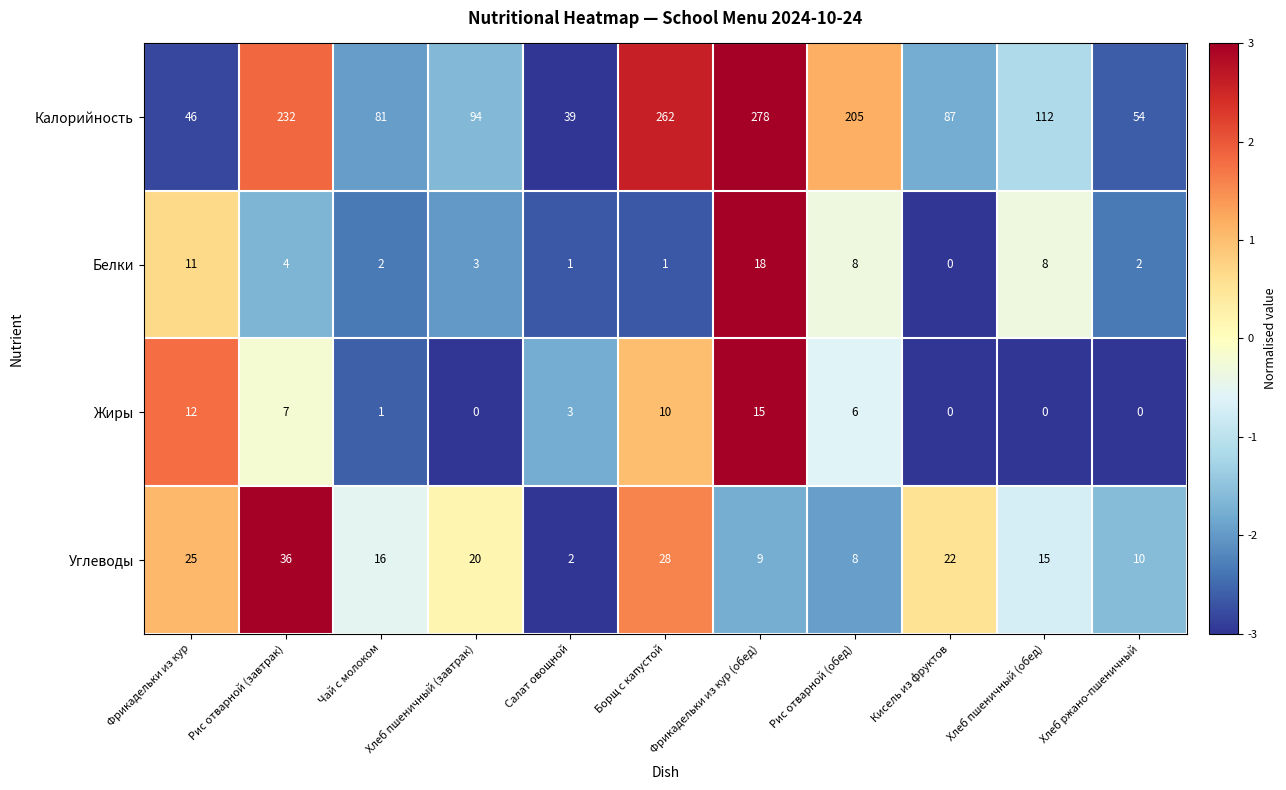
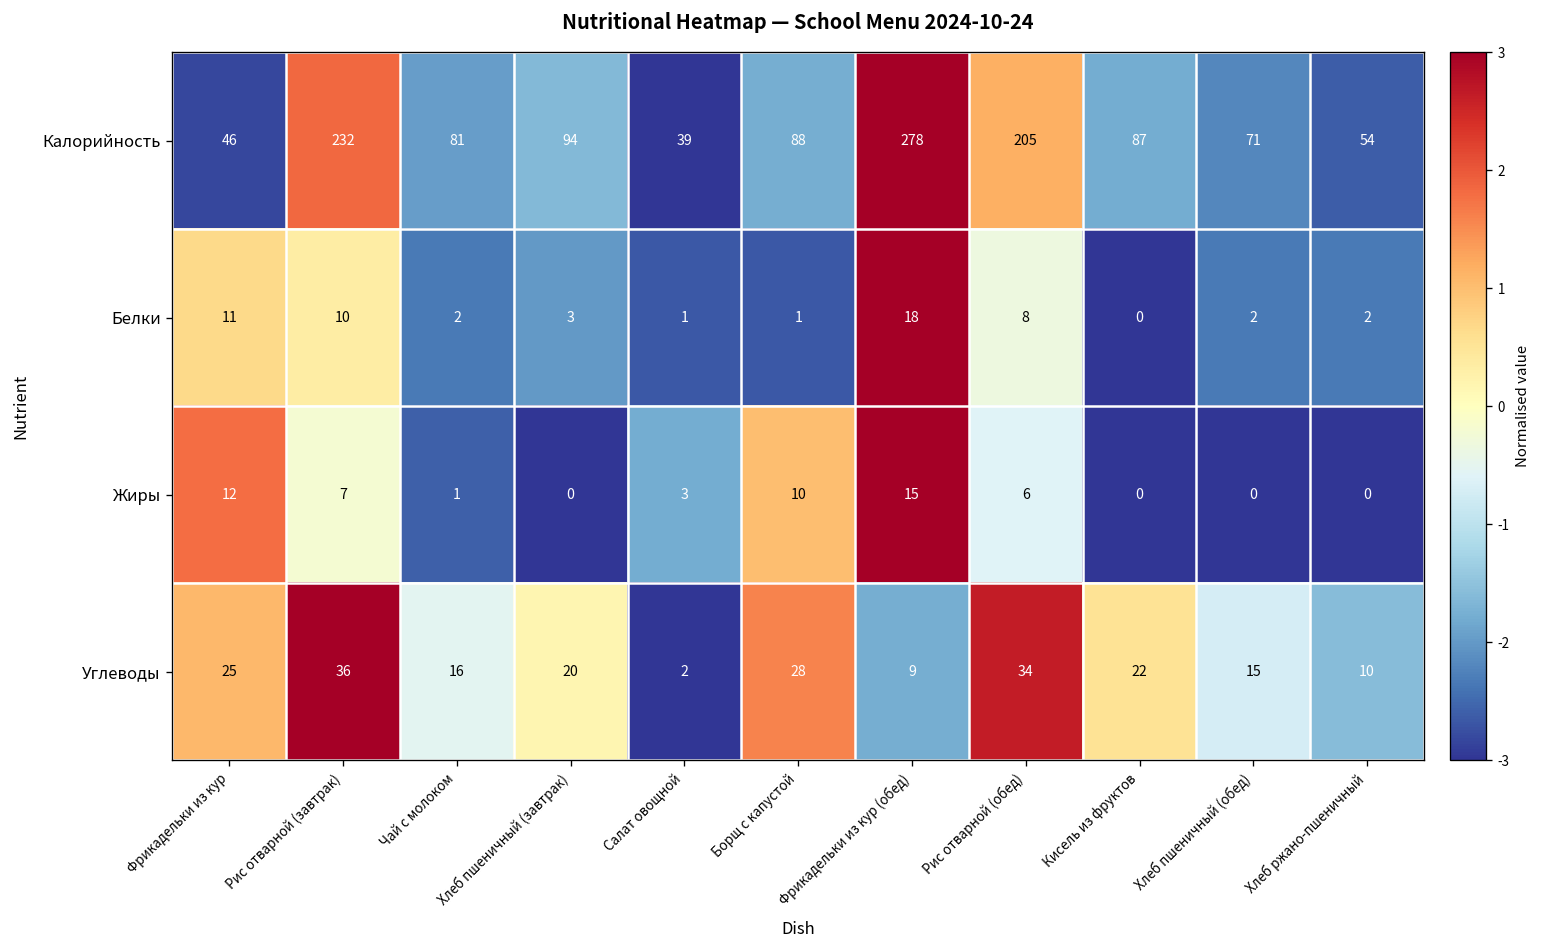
Калорийность, Борщ с капустой: 262 -> 88
Калорийность, Хлеб пшеничный (обед): 112 -> 71
Белки, Рис отварной (завтрак): 4 -> 10
Белки, Хлеб пшеничный (обед): 8 -> 2
Углеводы, Рис отварной (обед): 8 -> 34
